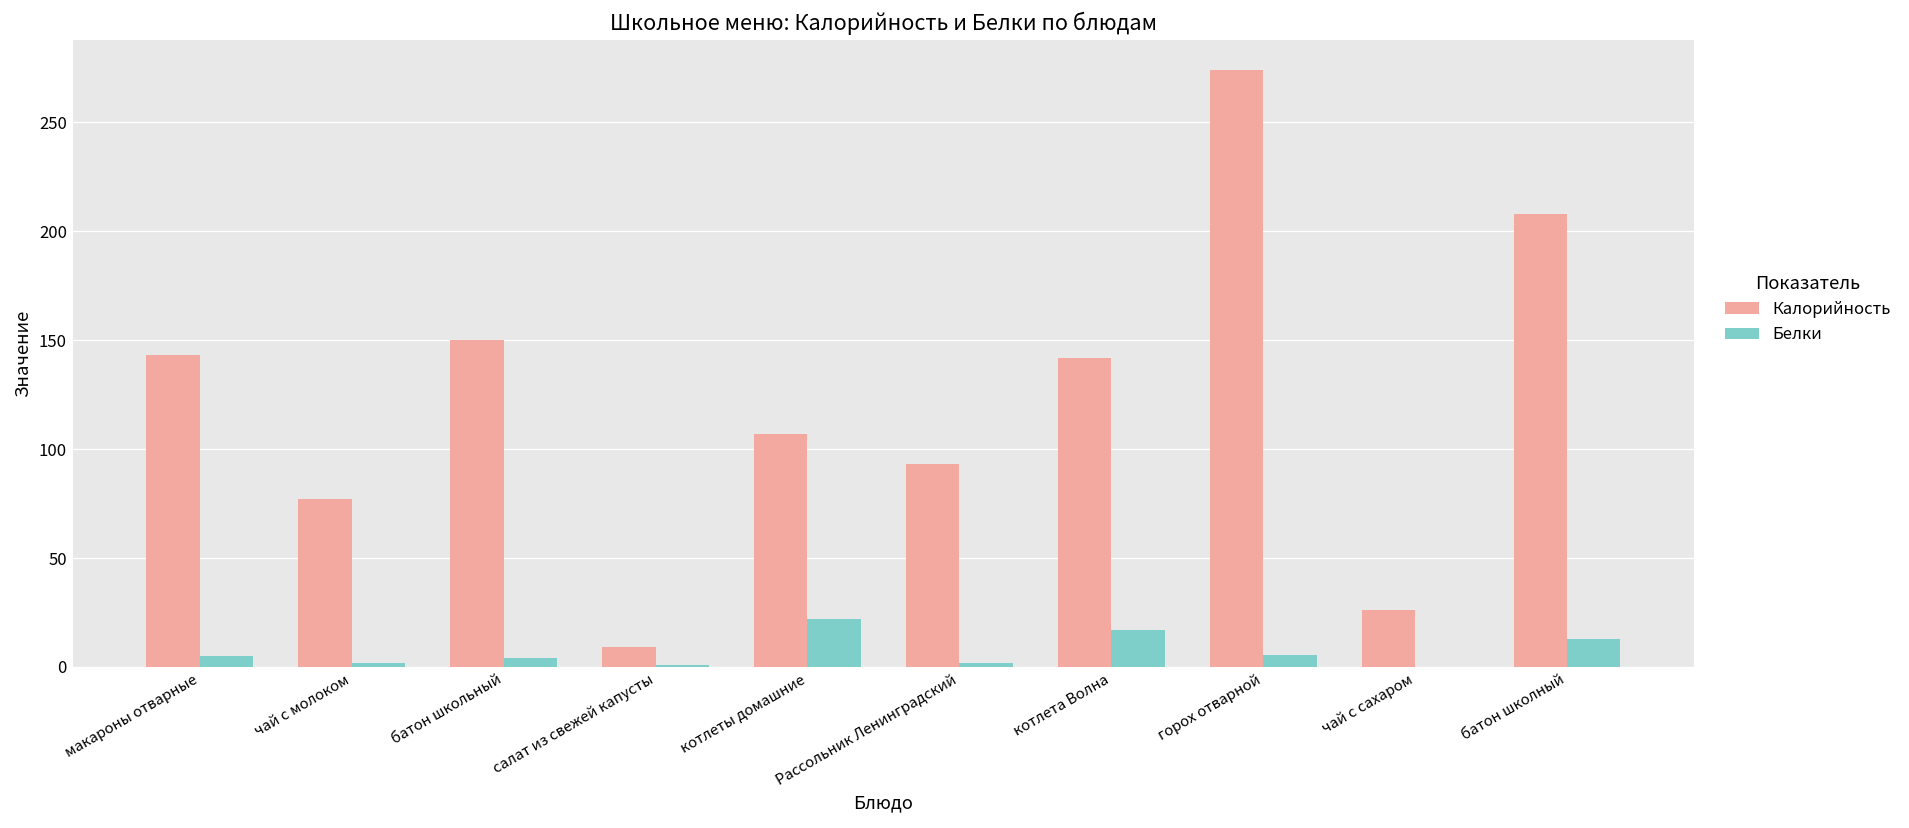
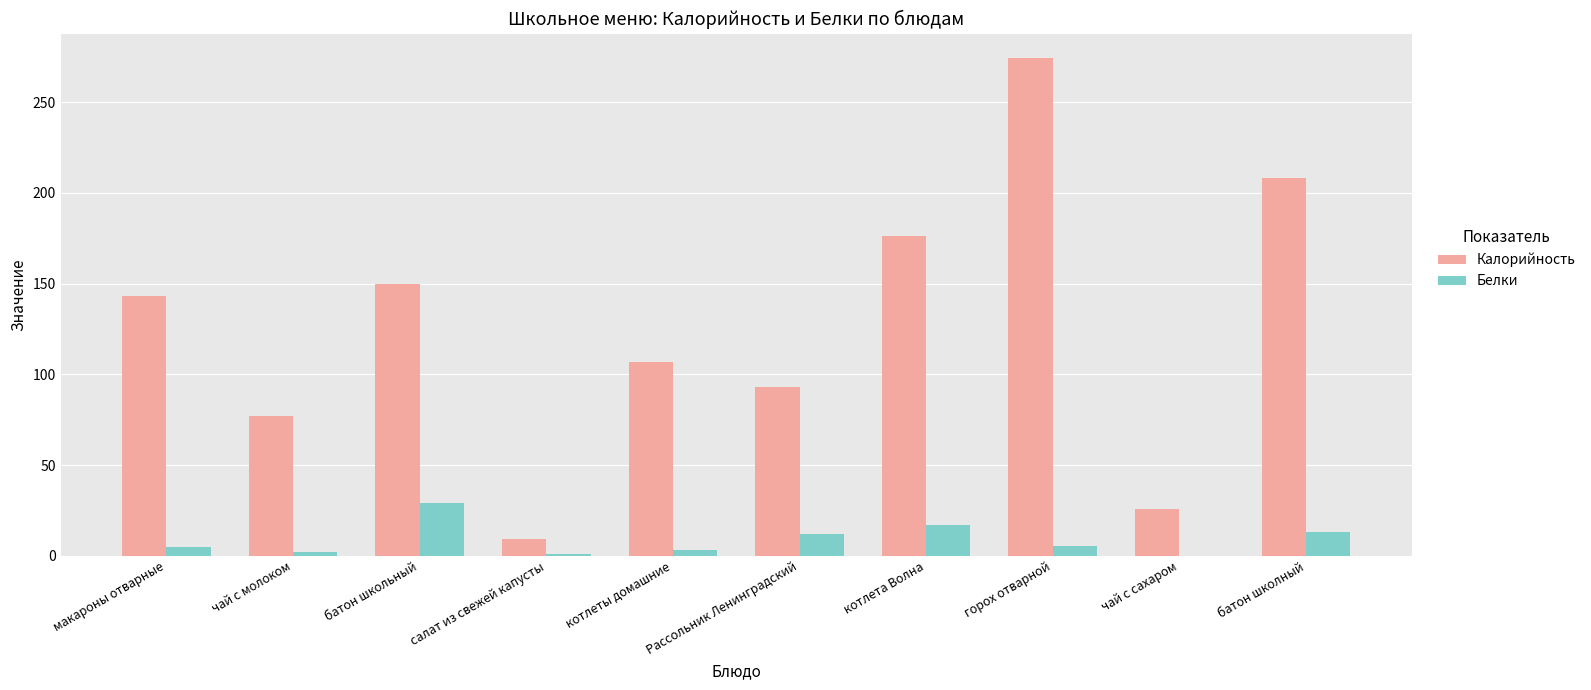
Белки, батон школьный: 4 -> 29
Белки, котлеты домашние: 22 -> 3
Белки, Рассольник Ленинградский: 2 -> 12
Калорийность, котлета Волна: 142 -> 176
